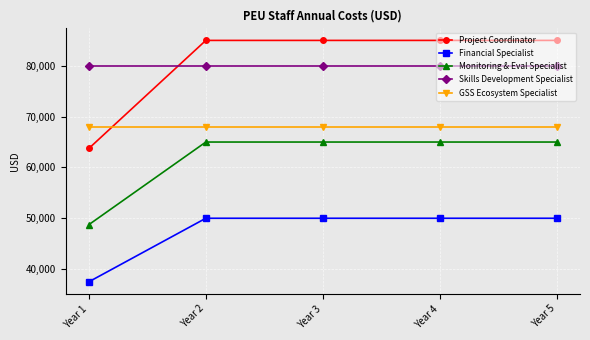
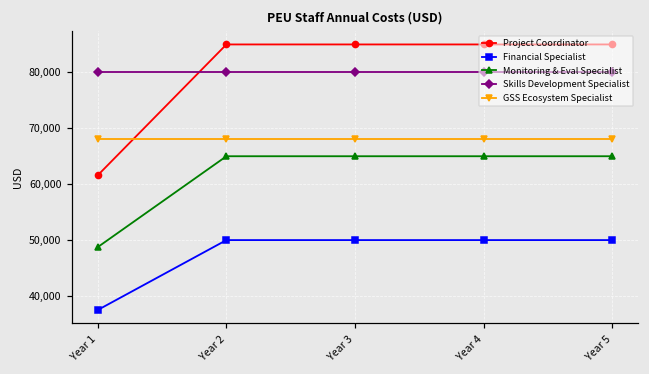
Project Coordinator, Year 1: 64,000 -> 62,000
